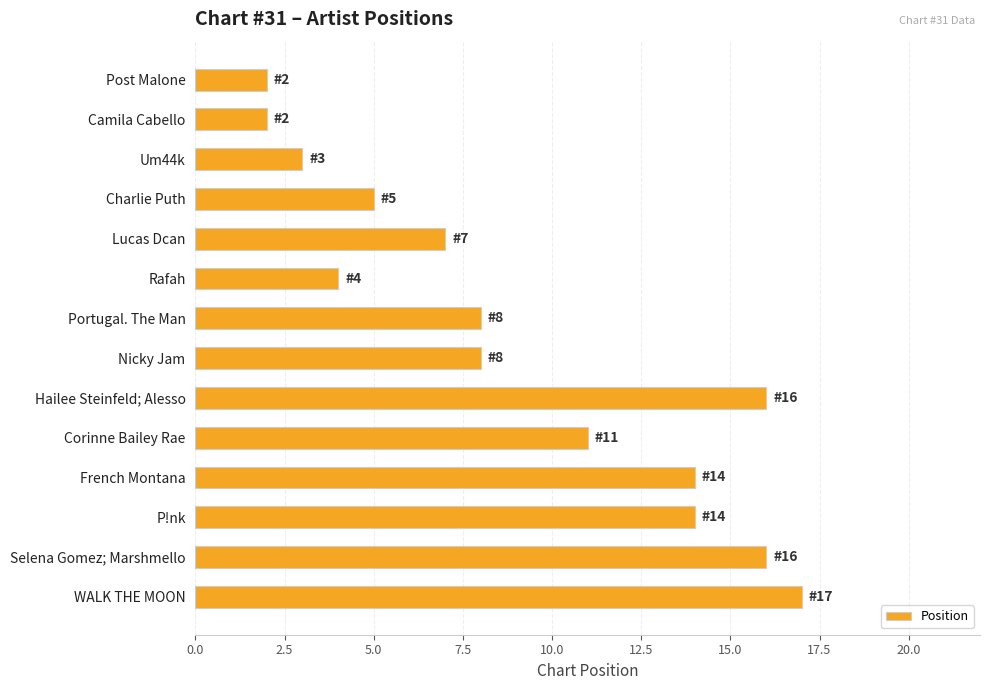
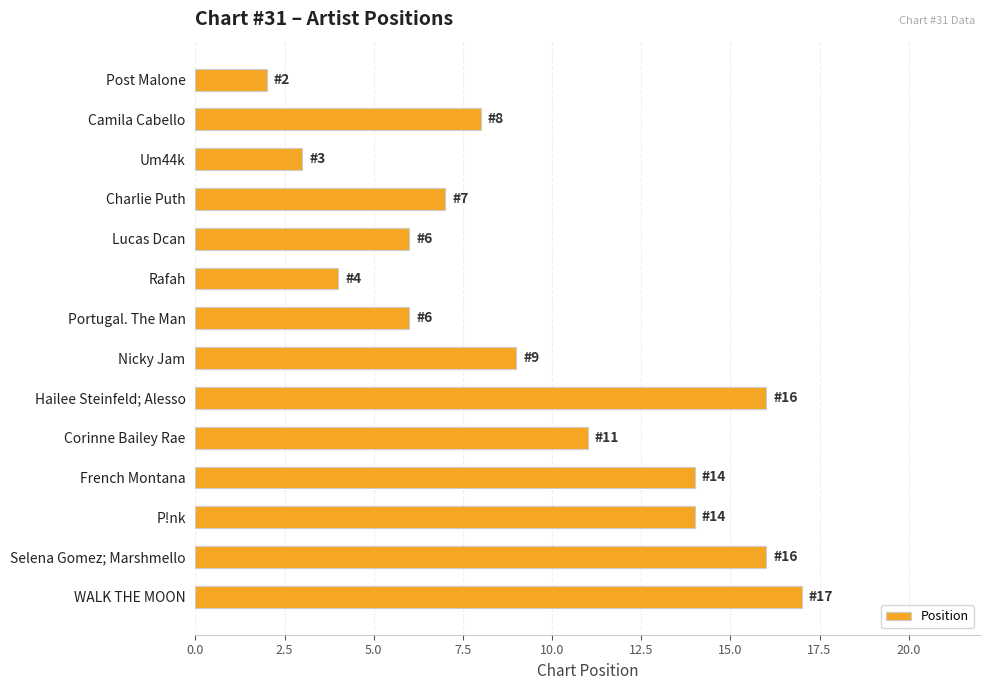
Camila Cabello: 2 -> 8
Charlie Puth: 5 -> 7
Lucas Dcan: 7 -> 6
Portugal. The Man: 8 -> 6
Nicky Jam: 8 -> 9
